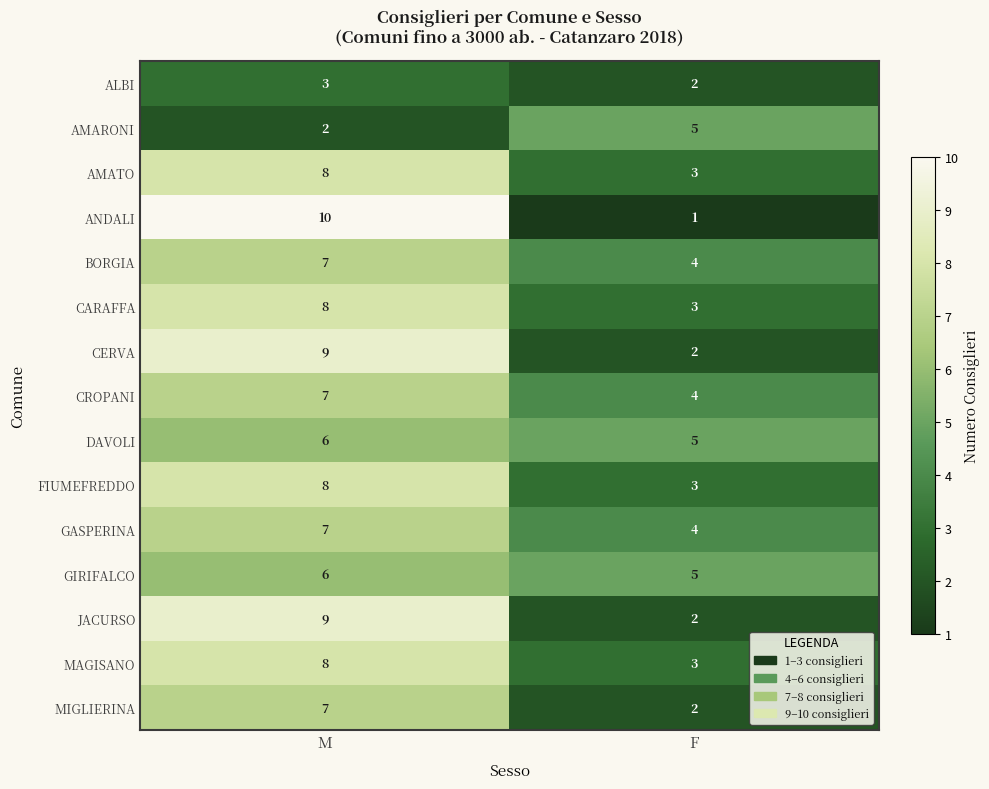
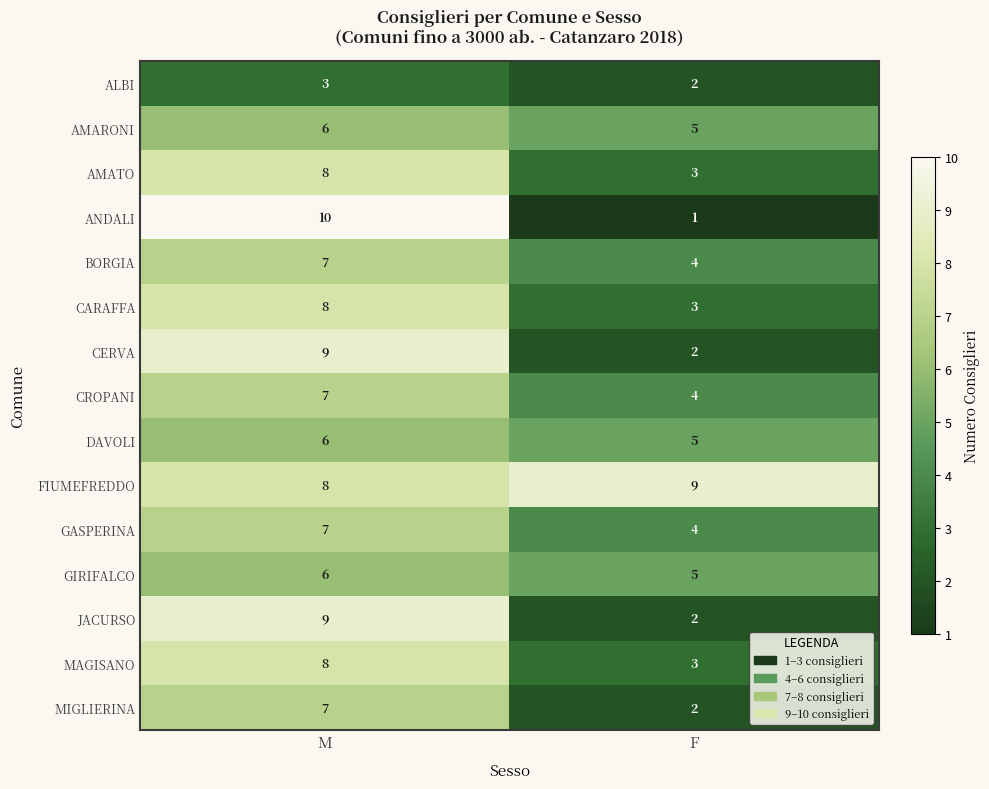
AMARONI, M: 2 -> 6
FIUMEFREDDO, F: 3 -> 9
